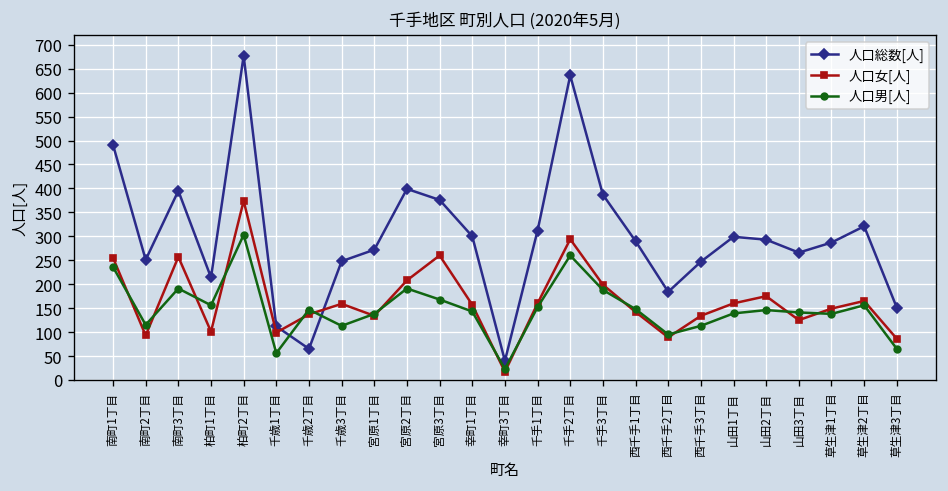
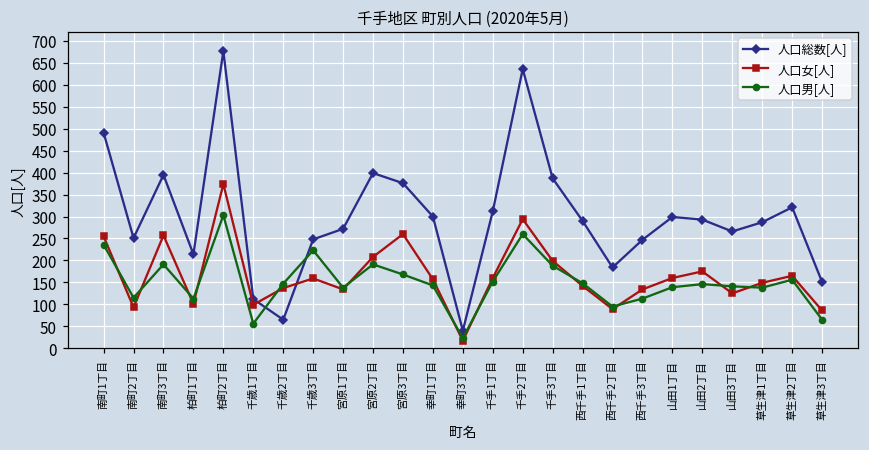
人口男[人], 柏町1丁目: 160 -> 110
人口男[人], 千歳3丁目: 110 -> 220
